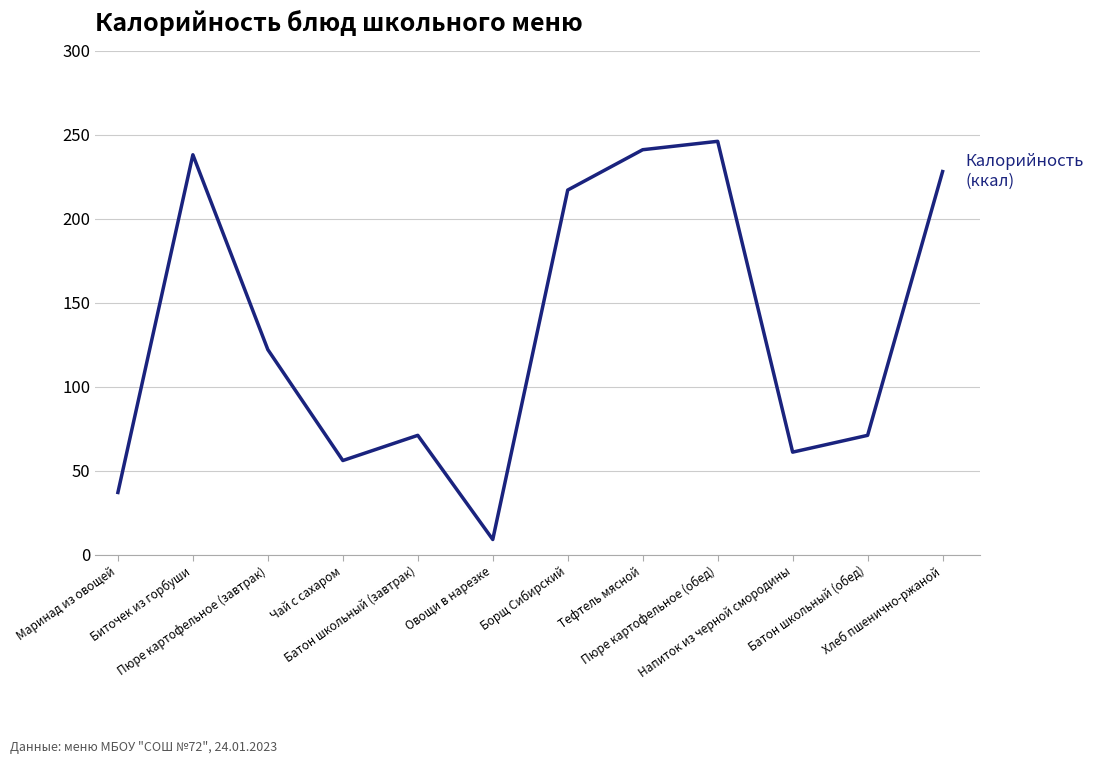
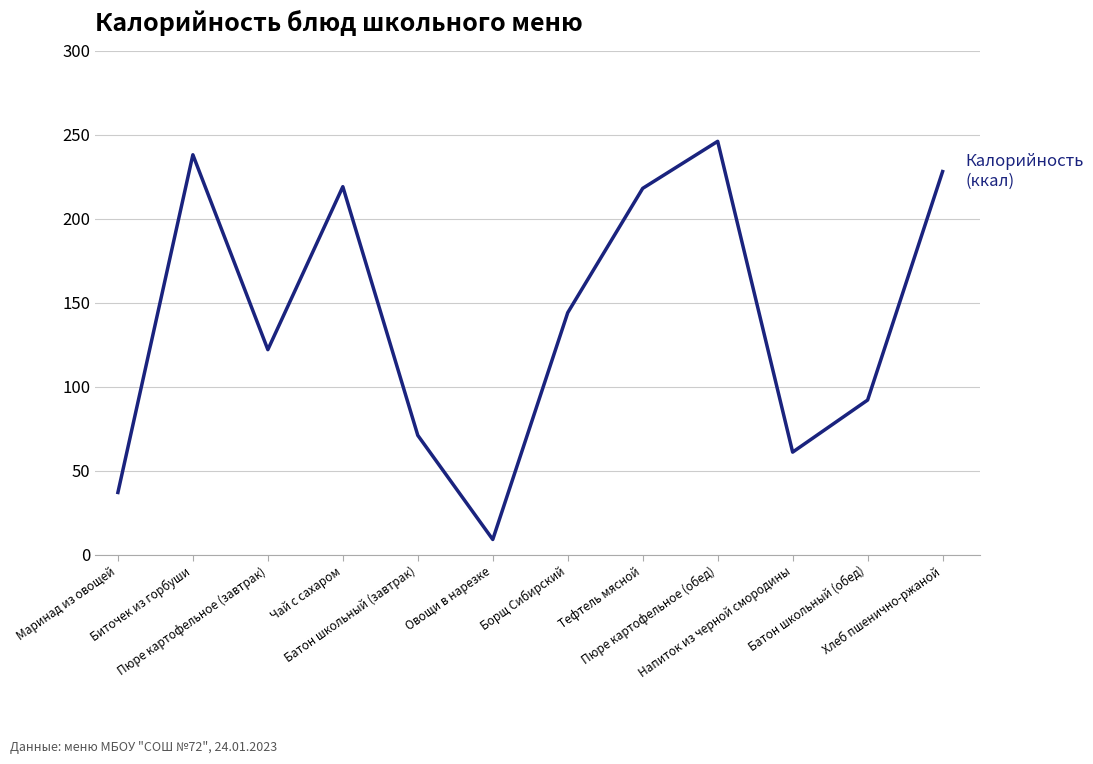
Чай с сахаром: 56 -> 219
Борщ Сибирский: 217 -> 144
Тефтель мясной: 241 -> 218
Батон школьный (обед): 71 -> 92
